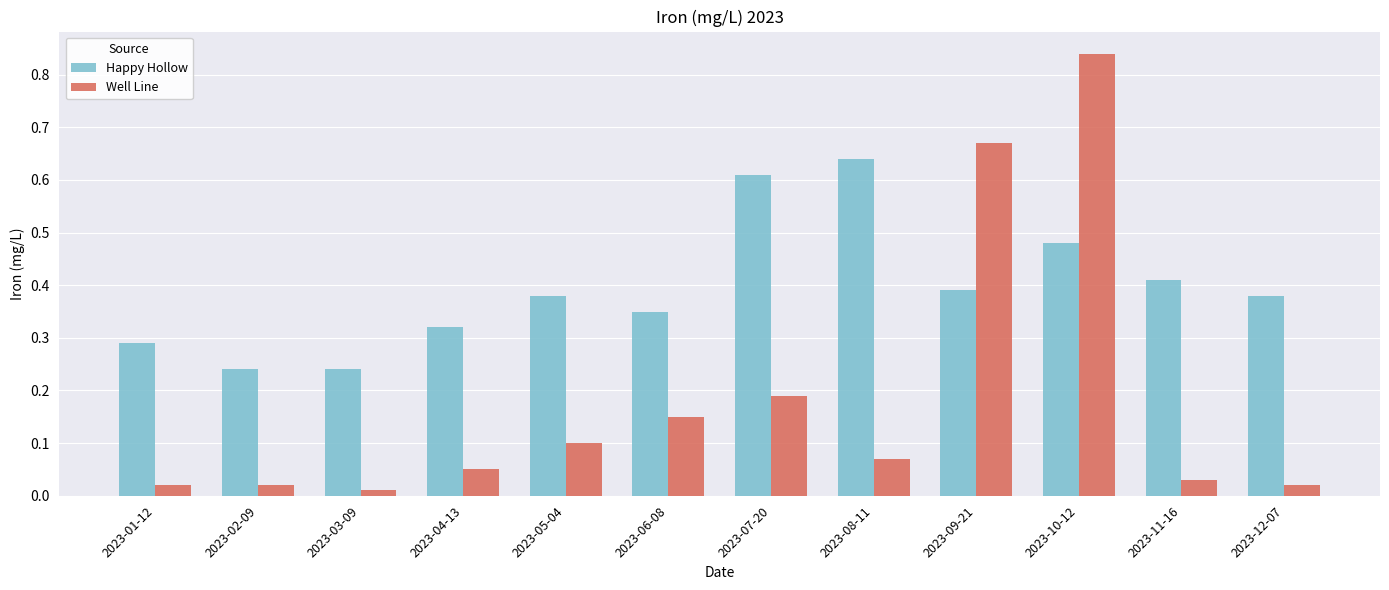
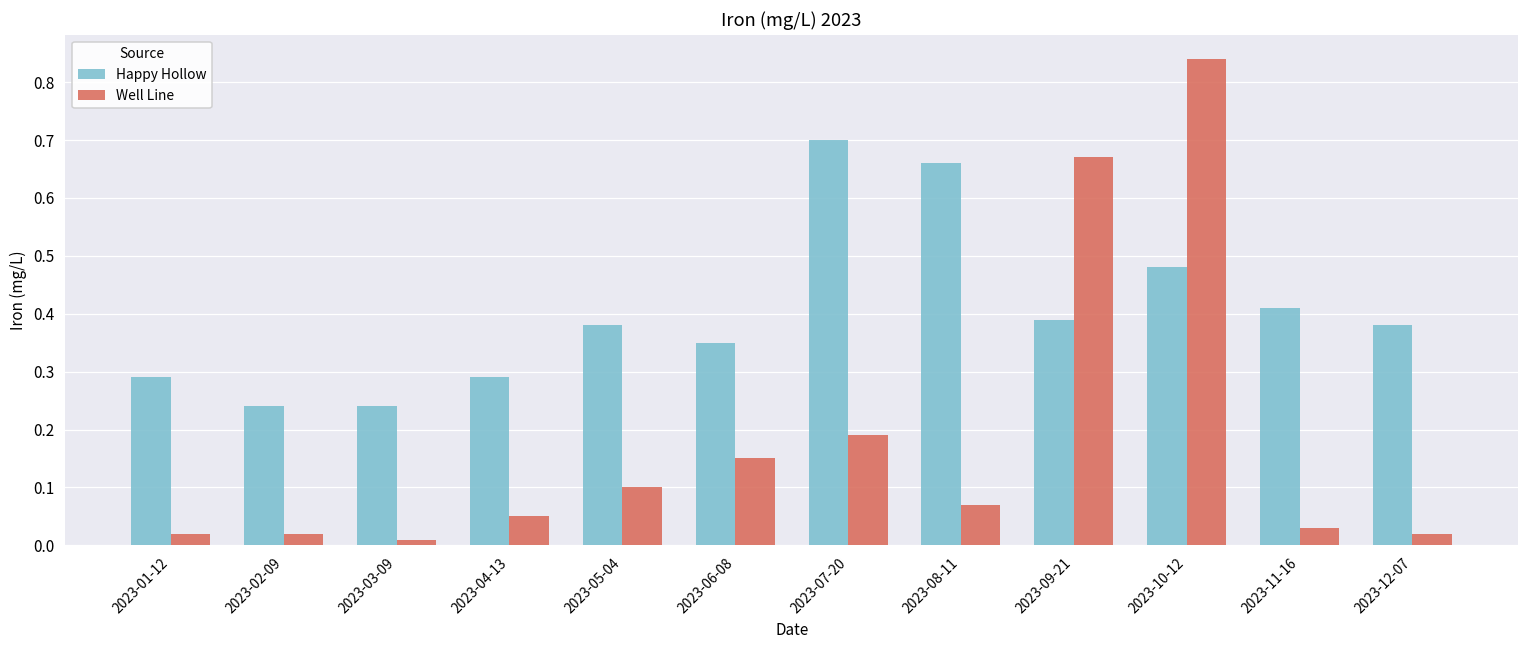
Happy Hollow, 2023-04-13: 0.32 -> 0.29
Happy Hollow, 2023-07-20: 0.61 -> 0.70
Happy Hollow, 2023-08-11: 0.64 -> 0.66
